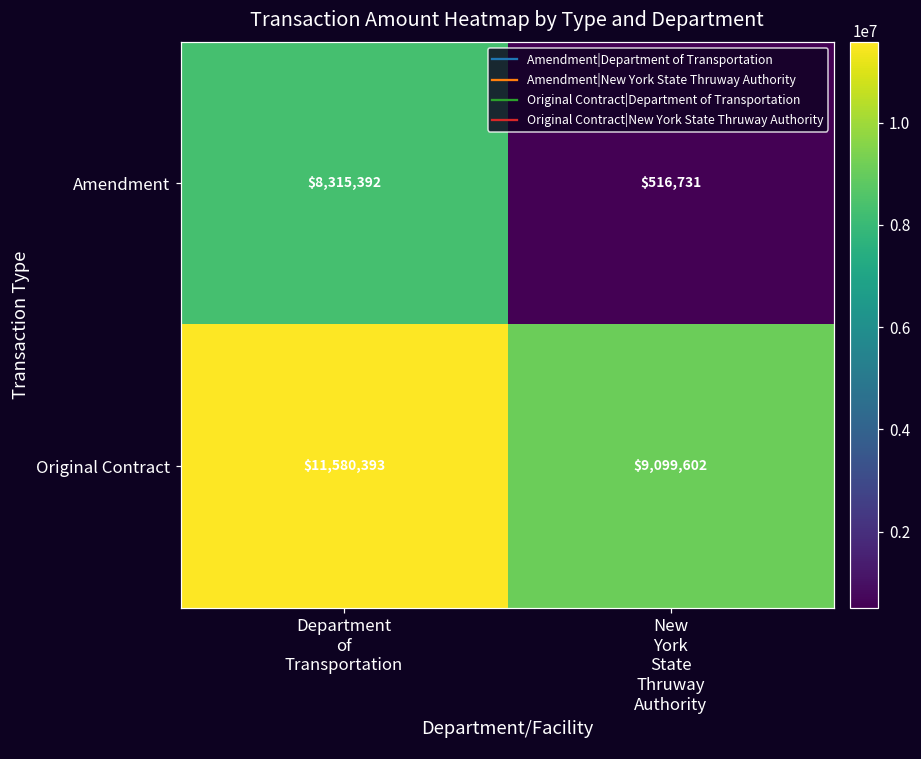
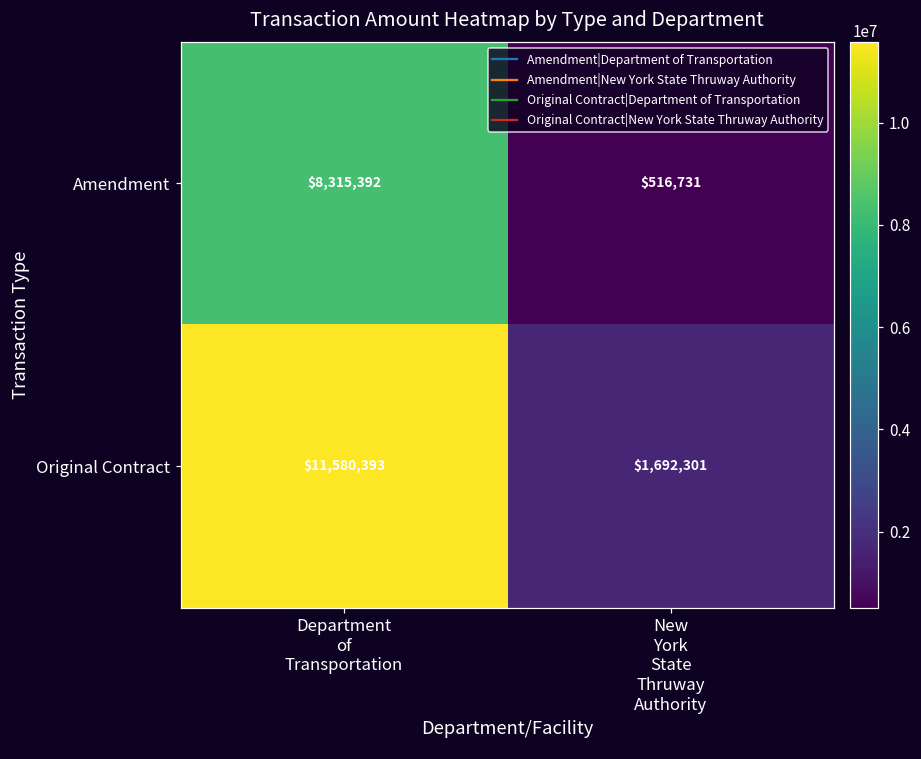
Original Contract, New York State Thruway Authority: $9,099,602 -> $1,692,301
